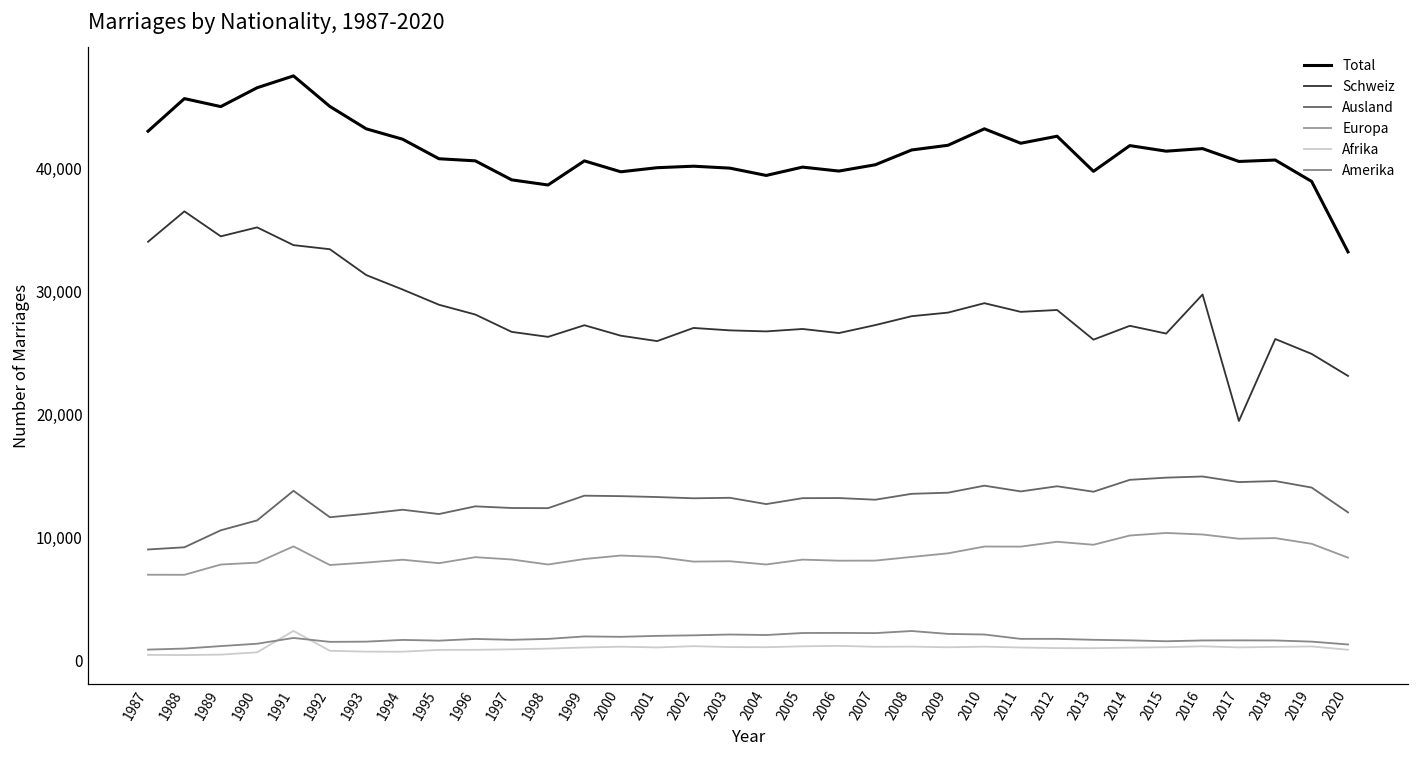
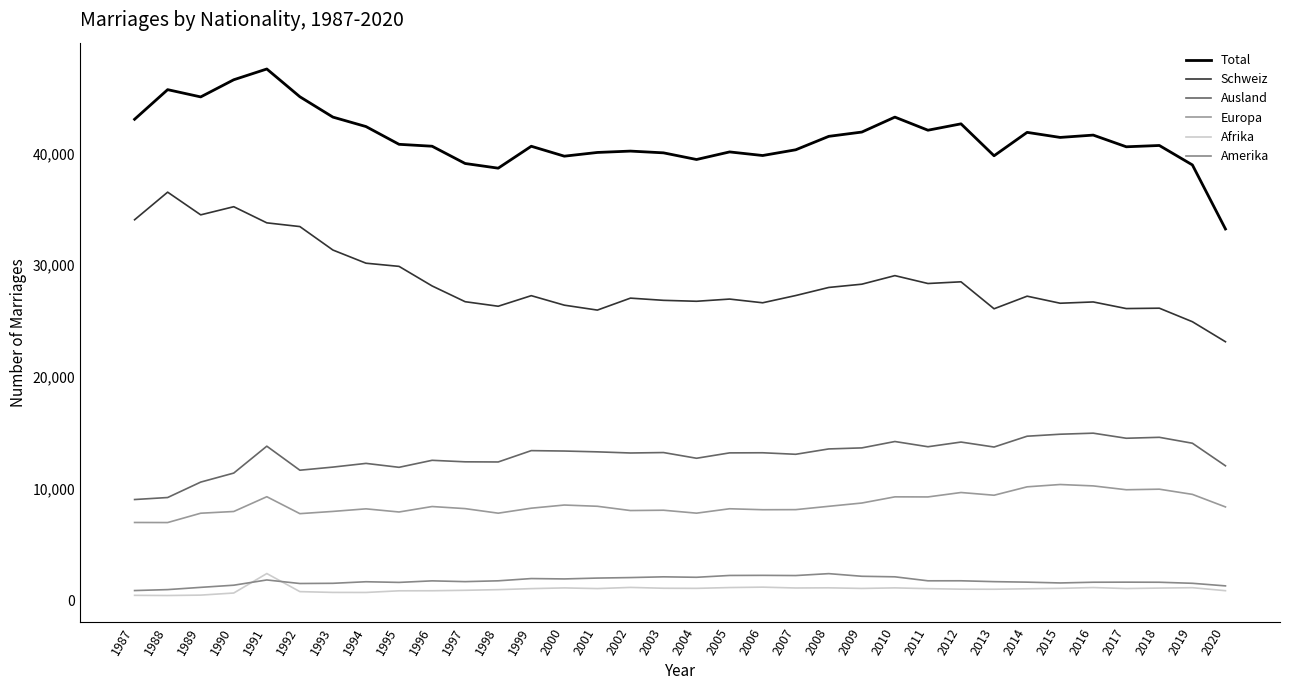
Schweiz, 1995: 28,900 -> 29,900
Schweiz, 2016: 29,800 -> 26,700
Schweiz, 2017: 19,500 -> 26,100
